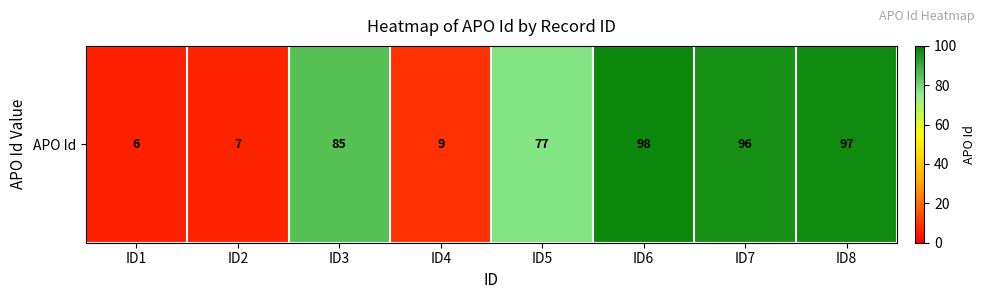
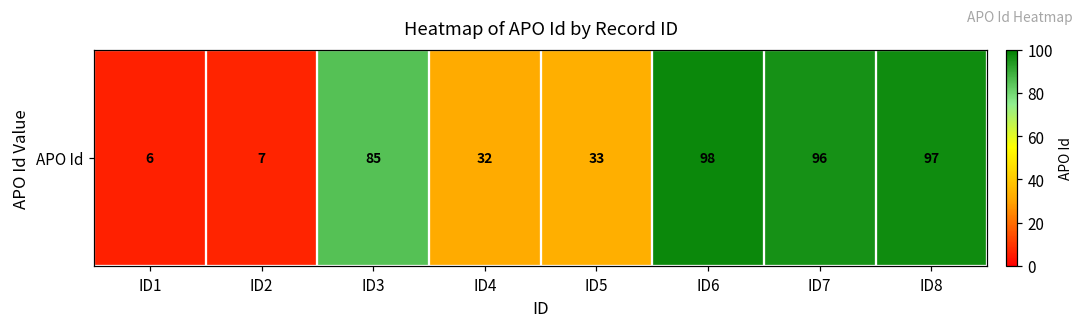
APO Id, ID4: 9 -> 32
APO Id, ID5: 77 -> 33
